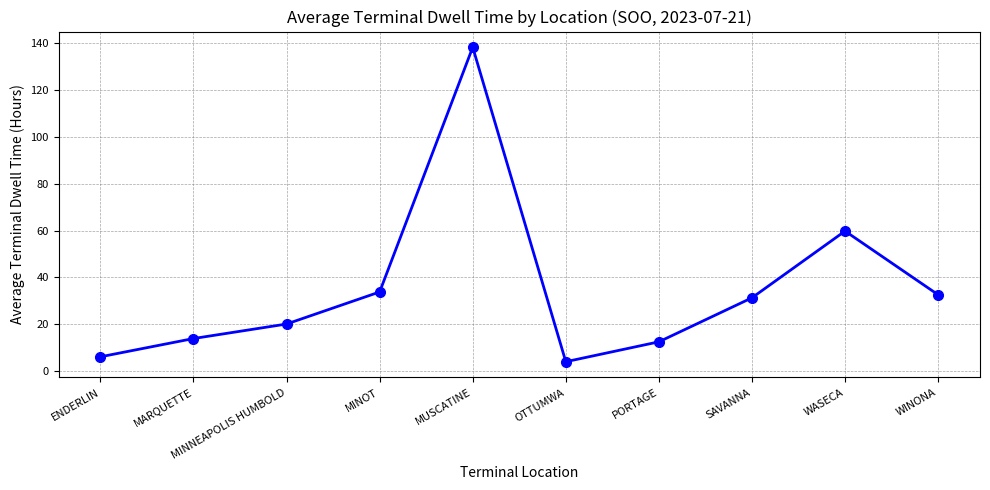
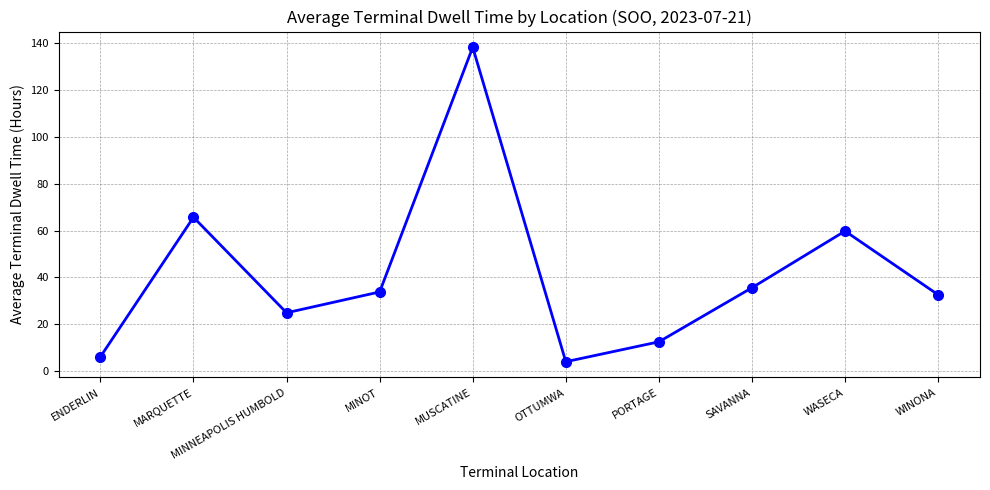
MARQUETTE: 14 -> 66
MINNEAPOLIS HUMBOLD: 20 -> 25
SAVANNA: 31 -> 36
